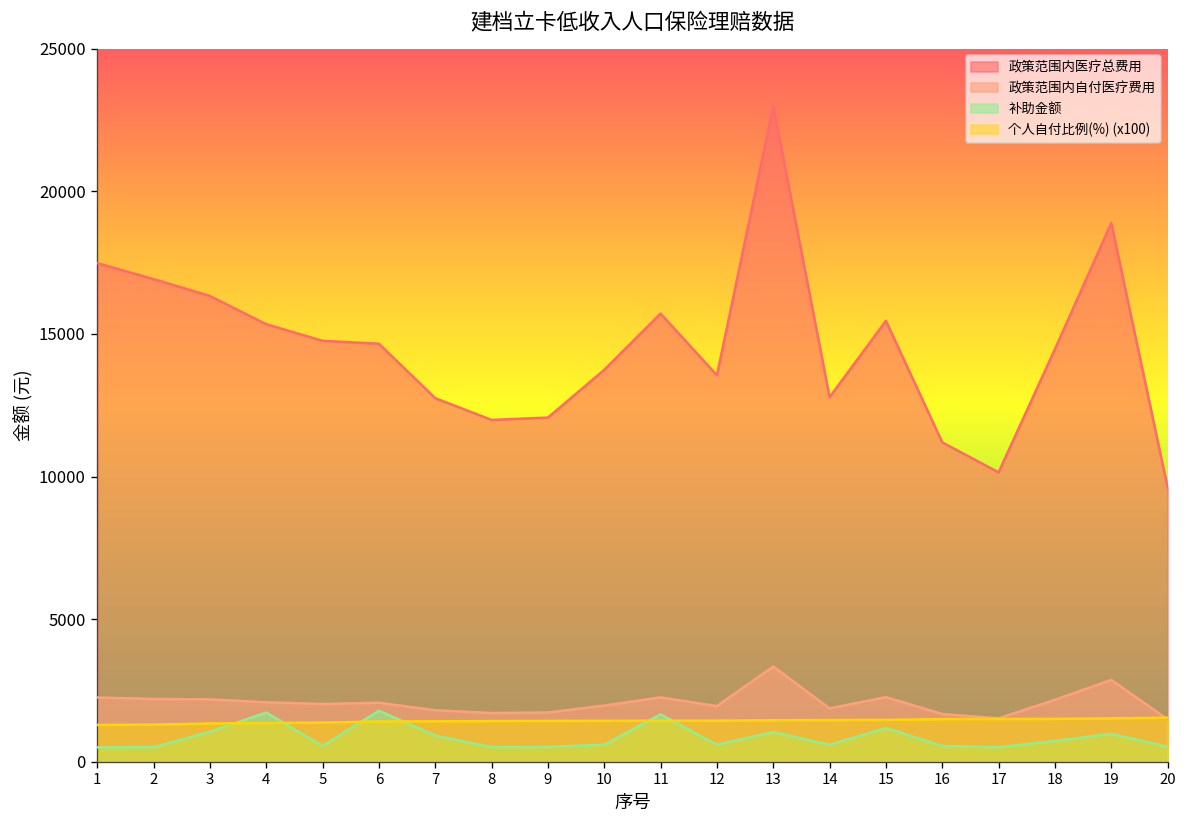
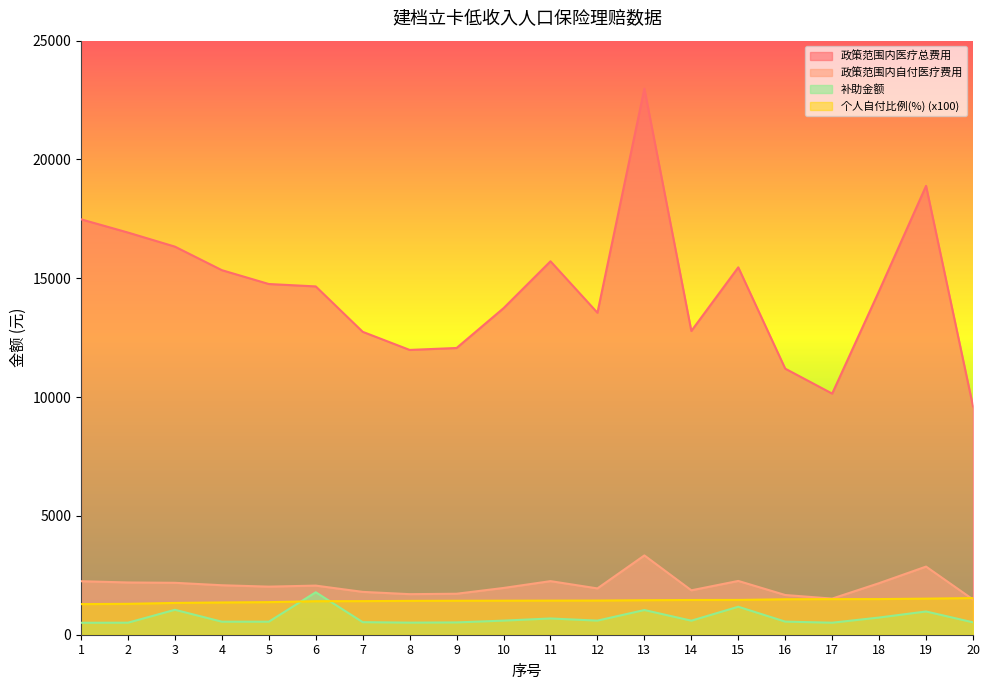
补助金额, 4: 1700 -> 500
补助金额, 7: 900 -> 500
补助金额, 11: 1700 -> 700
